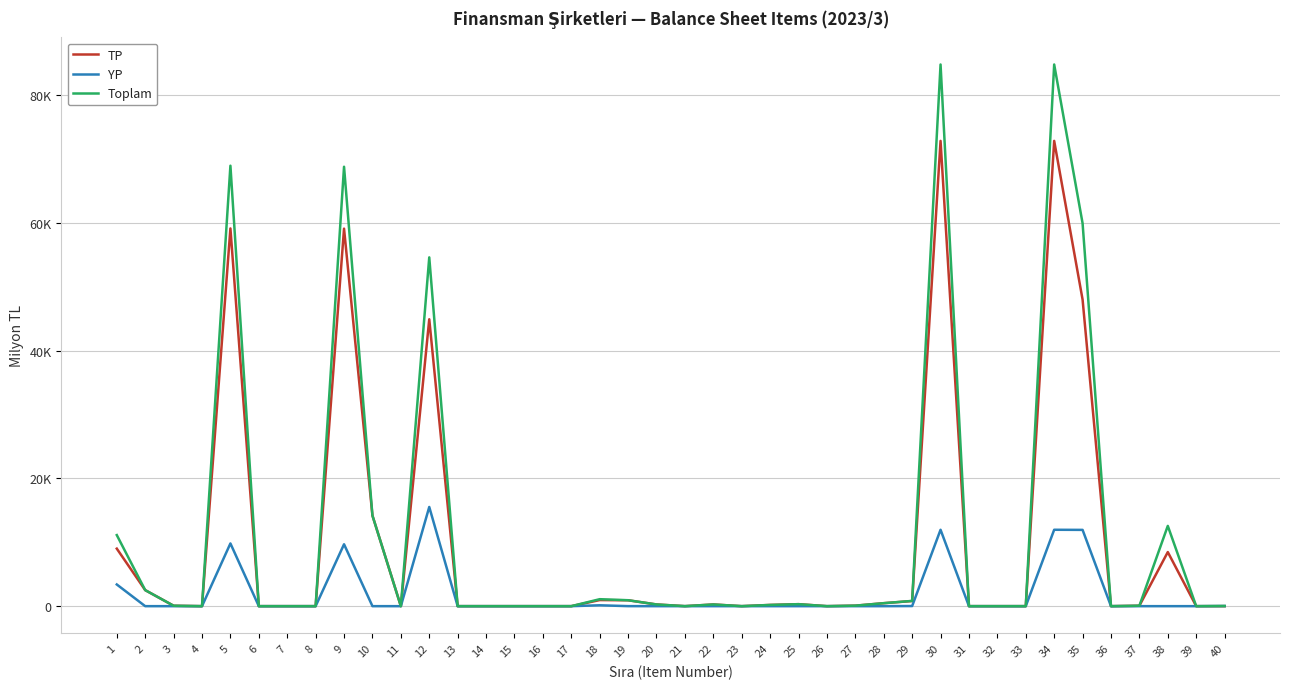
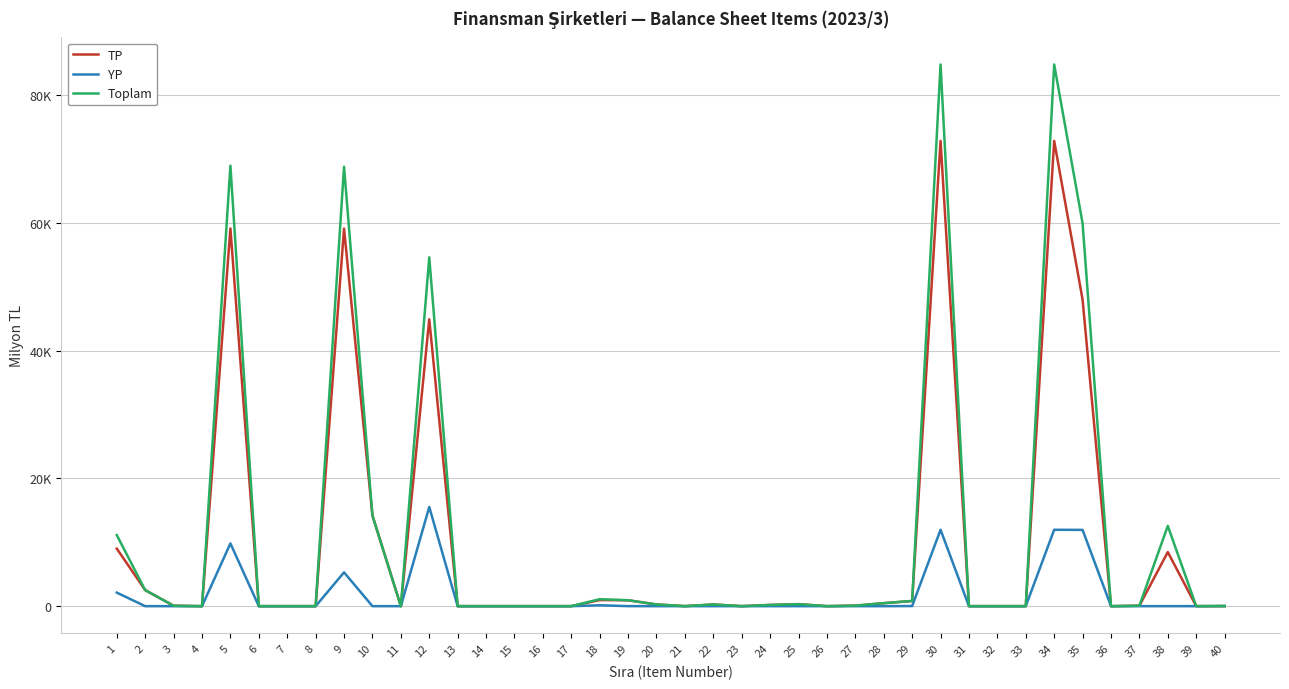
YP, 1: 3000 -> 2000
YP, 9: 10000 -> 5000
